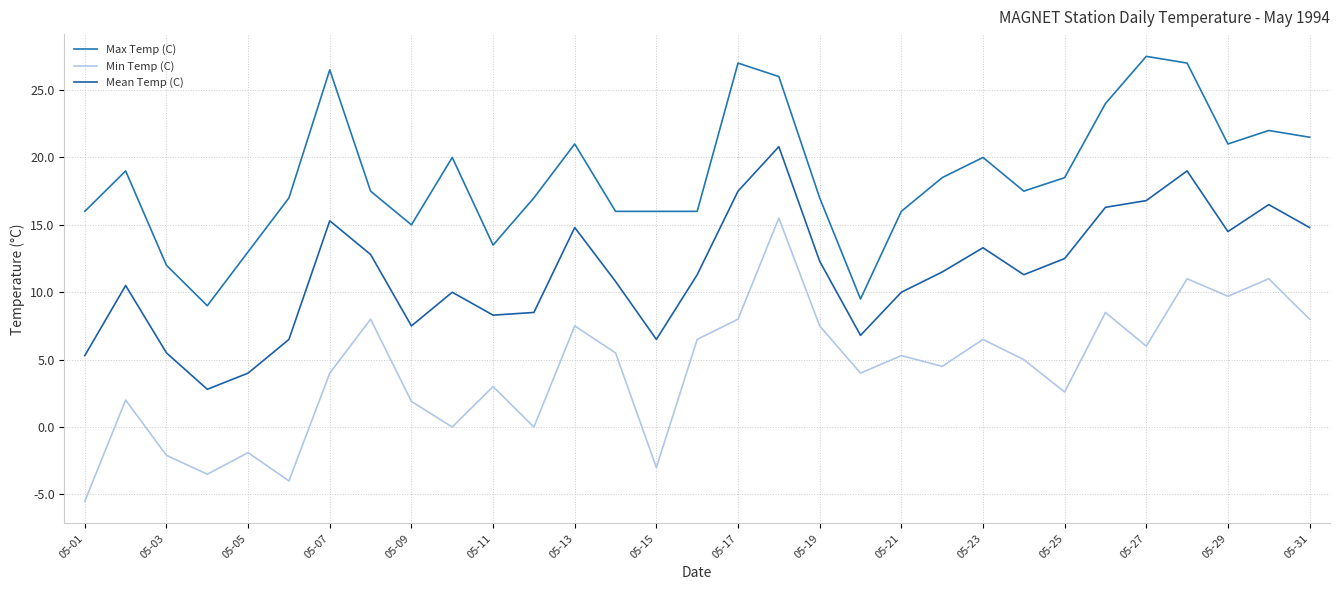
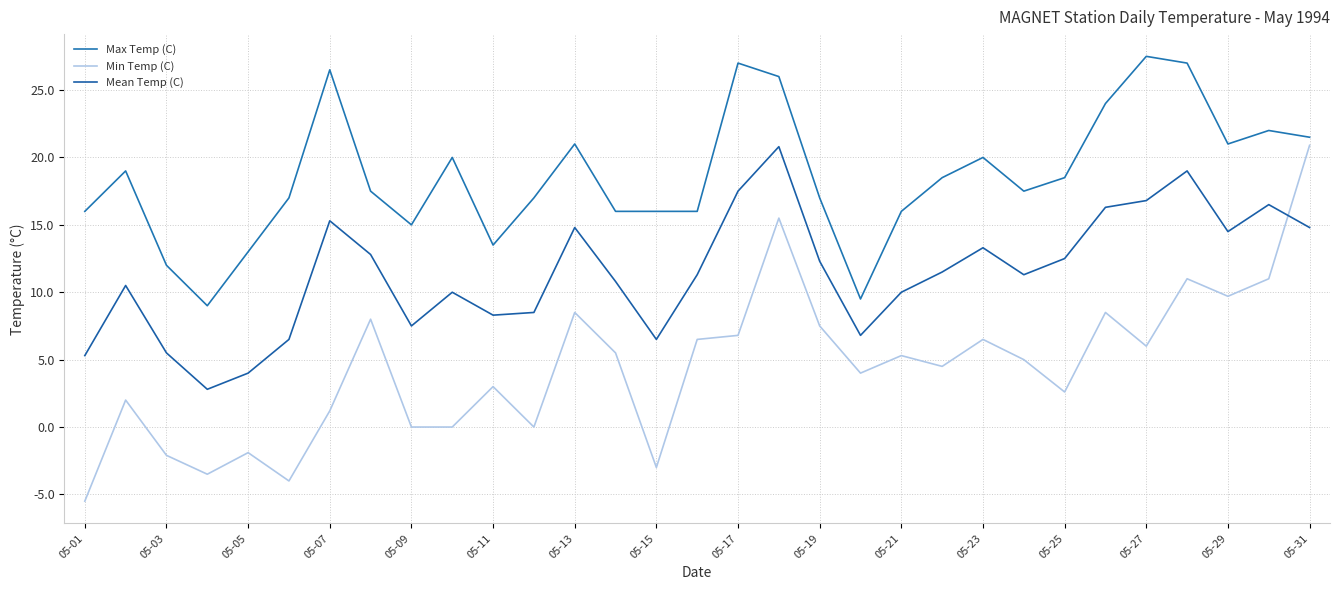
Min Temp (C), 05-07: 4.0 -> 1.2
Min Temp (C), 05-09: 1.9 -> 0.0
Min Temp (C), 05-13: 7.5 -> 8.5
Min Temp (C), 05-17: 8.0 -> 6.8
Min Temp (C), 05-31: 8.0 -> 20.9
